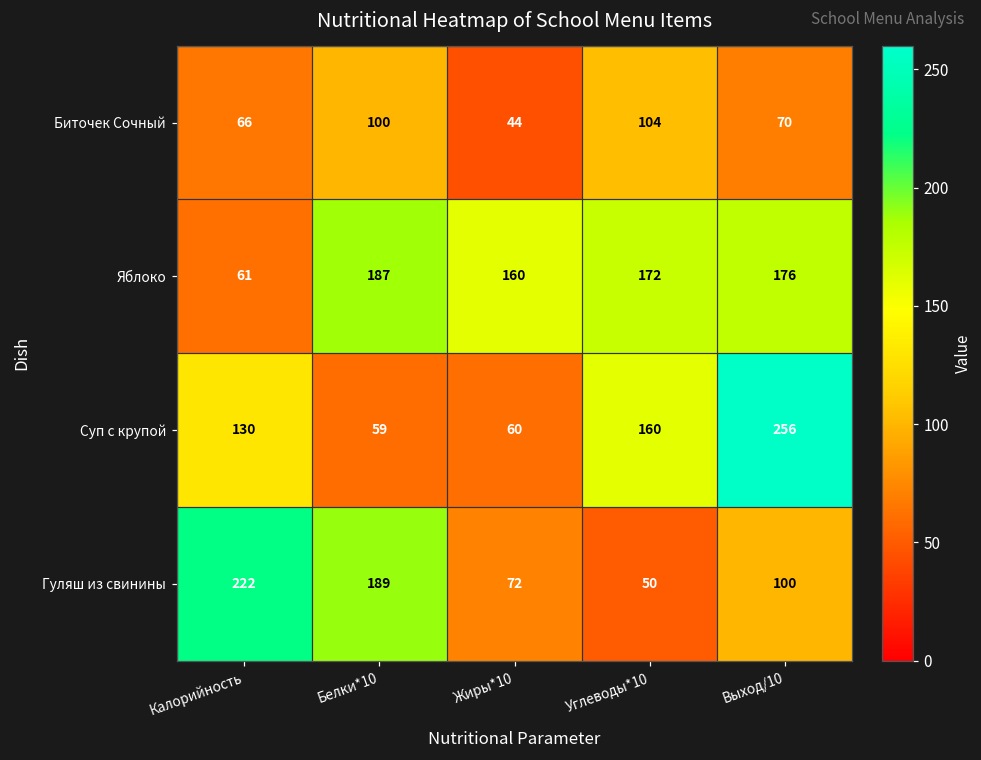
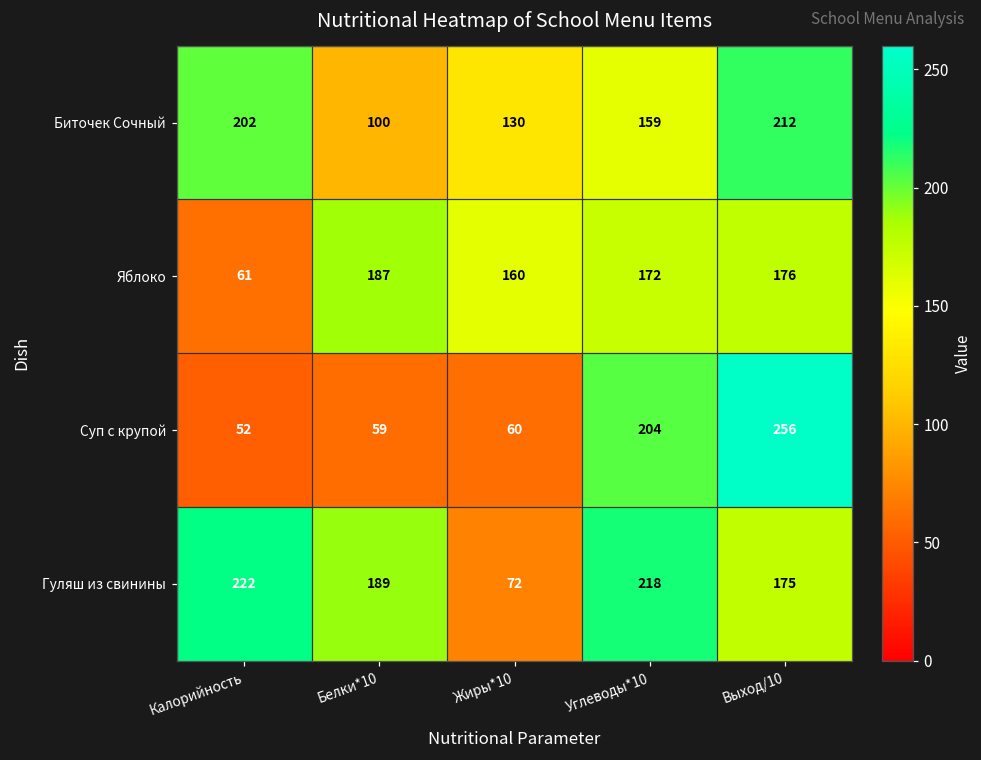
Биточек Сочный, Калорийность: 66 -> 202
Биточек Сочный, Жиры*10: 44 -> 130
Биточек Сочный, Углеводы*10: 104 -> 159
Биточек Сочный, Выход/10: 70 -> 212
Суп с крупой, Калорийность: 130 -> 52
Суп с крупой, Углеводы*10: 160 -> 204
Гуляш из свинины, Углеводы*10: 50 -> 218
Гуляш из свинины, Выход/10: 100 -> 175
